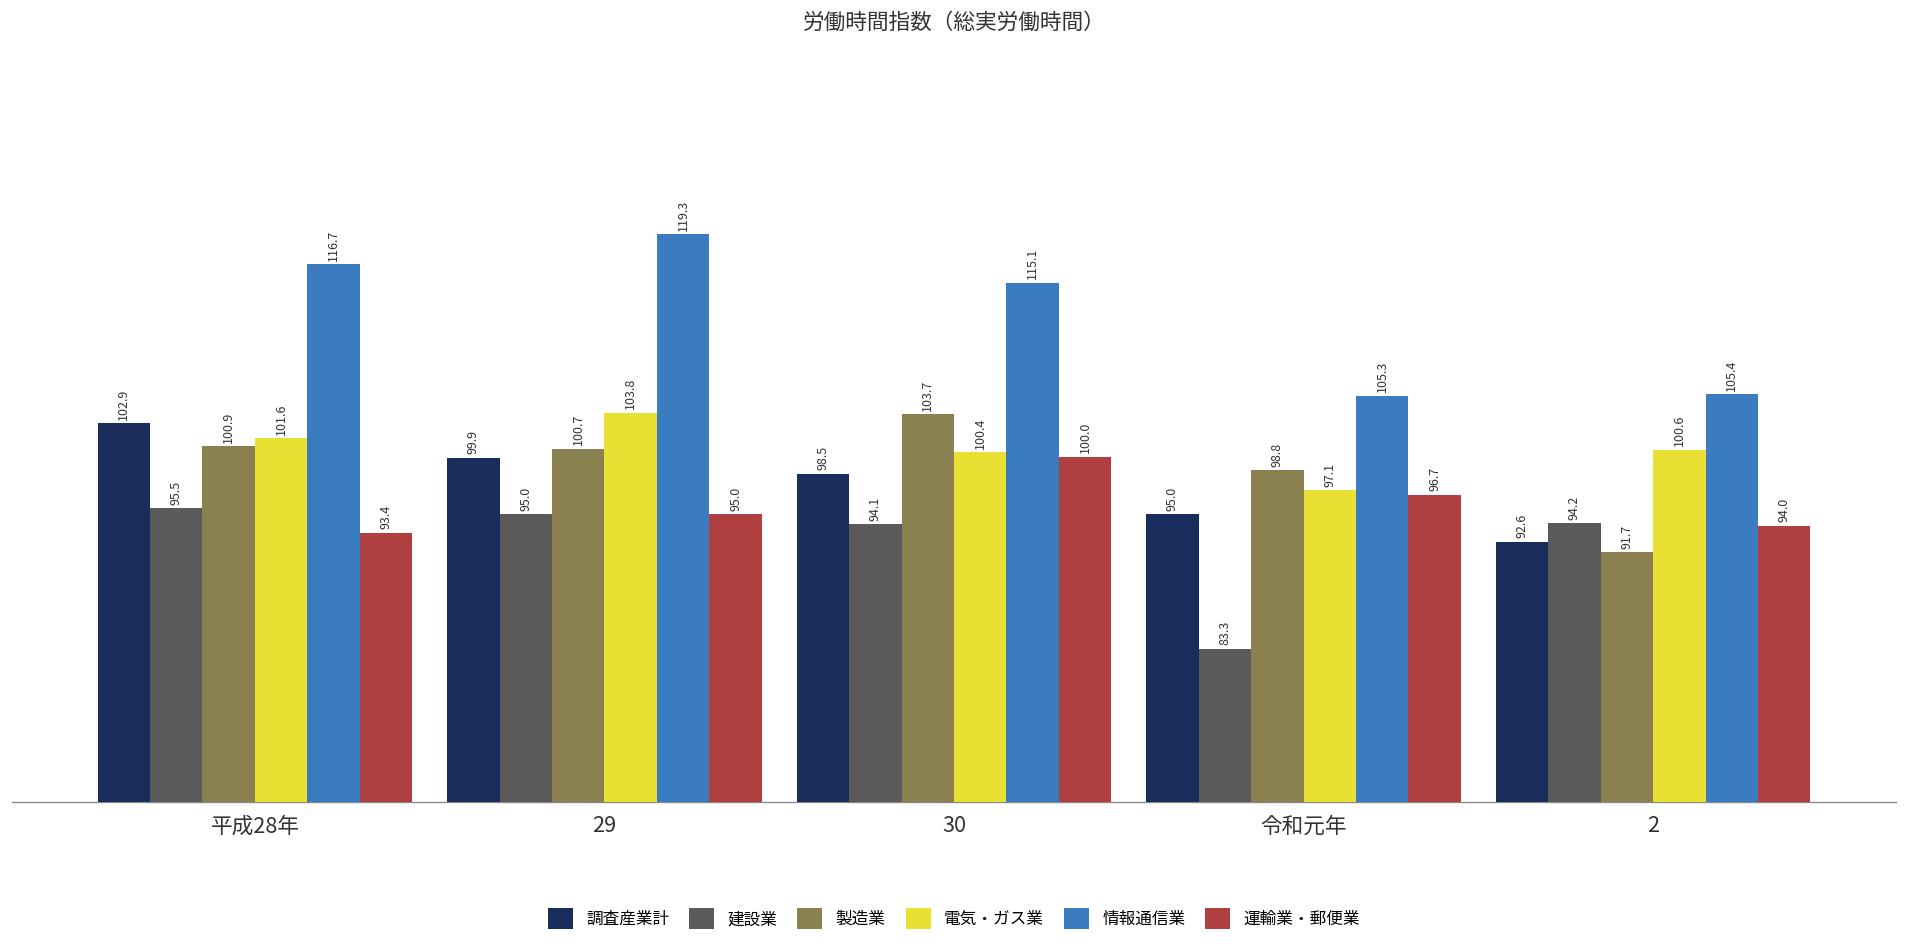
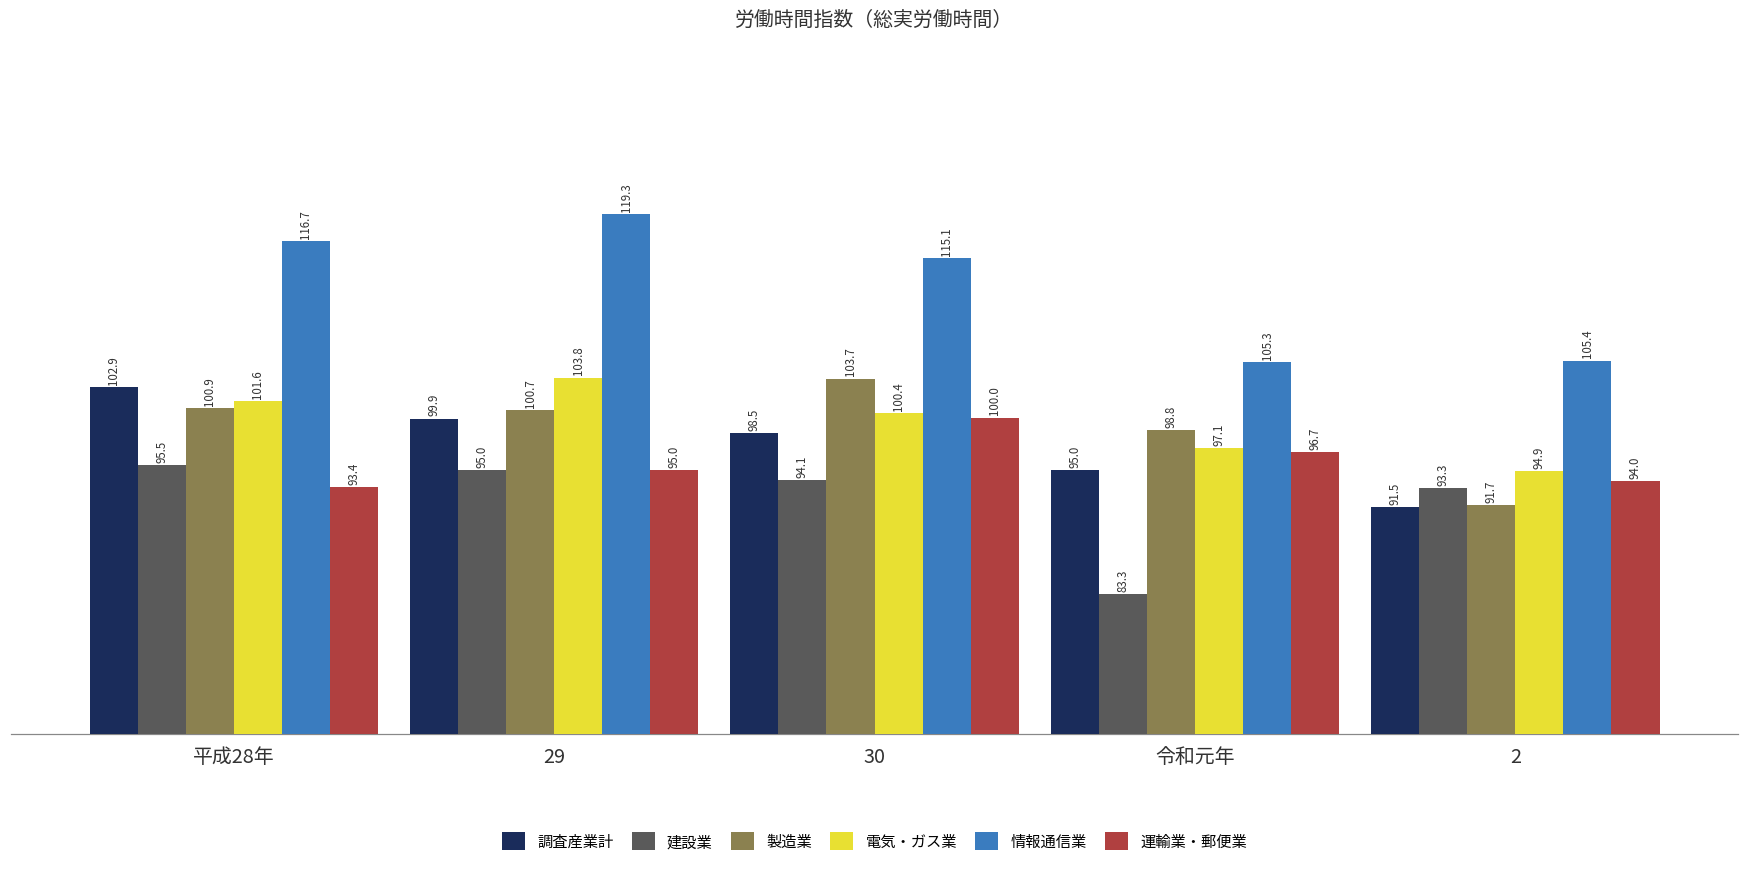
調査産業計, 2: 92.6 -> 91.5
建設業, 2: 94.2 -> 93.3
電気・ガス業, 2: 100.6 -> 94.9
